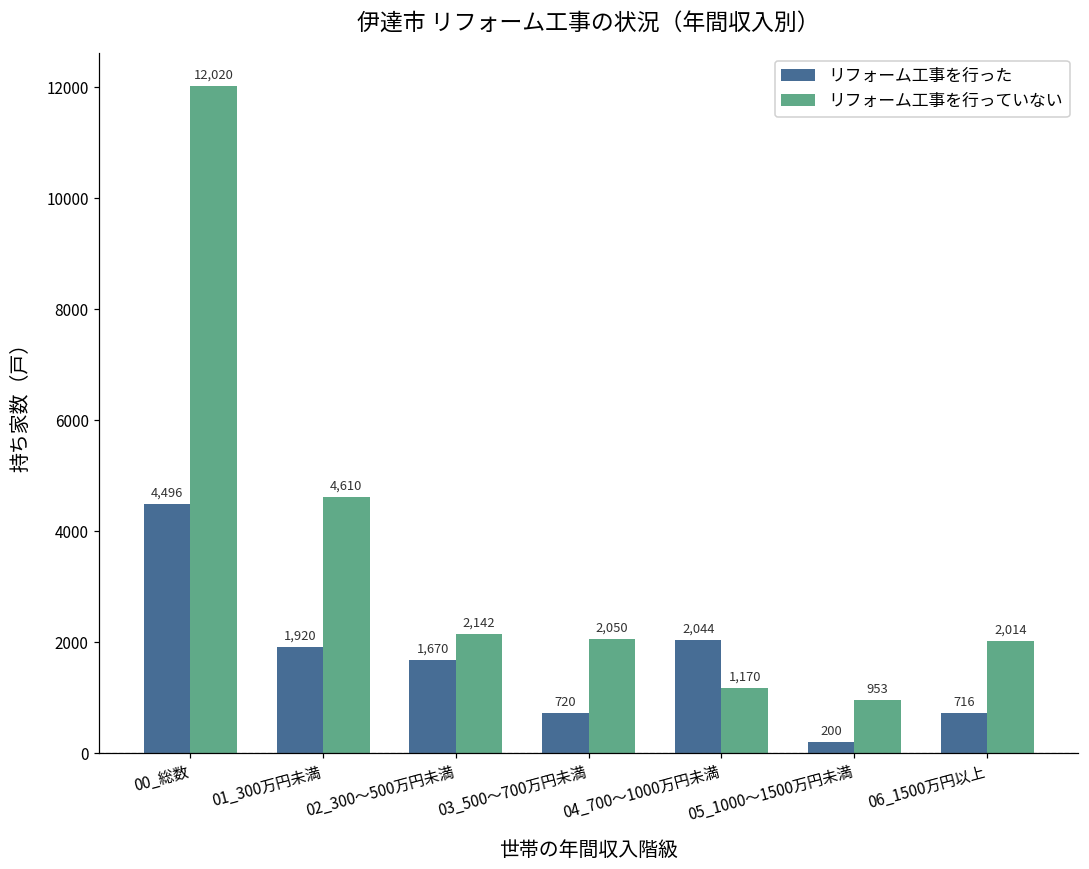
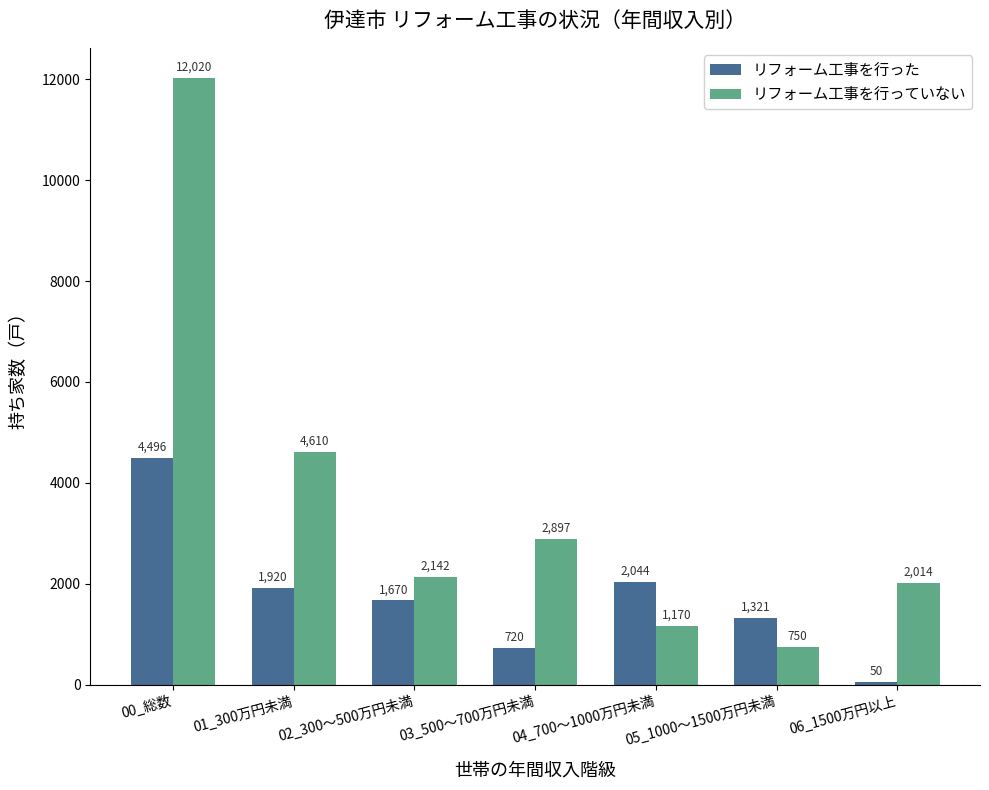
リフォーム工事を行っていない, 03_500～700万円未満: 2,050 -> 2,897
リフォーム工事を行った, 05_1000～1500万円未満: 200 -> 1,321
リフォーム工事を行っていない, 05_1000～1500万円未満: 953 -> 750
リフォーム工事を行った, 06_1500万円以上: 716 -> 50
